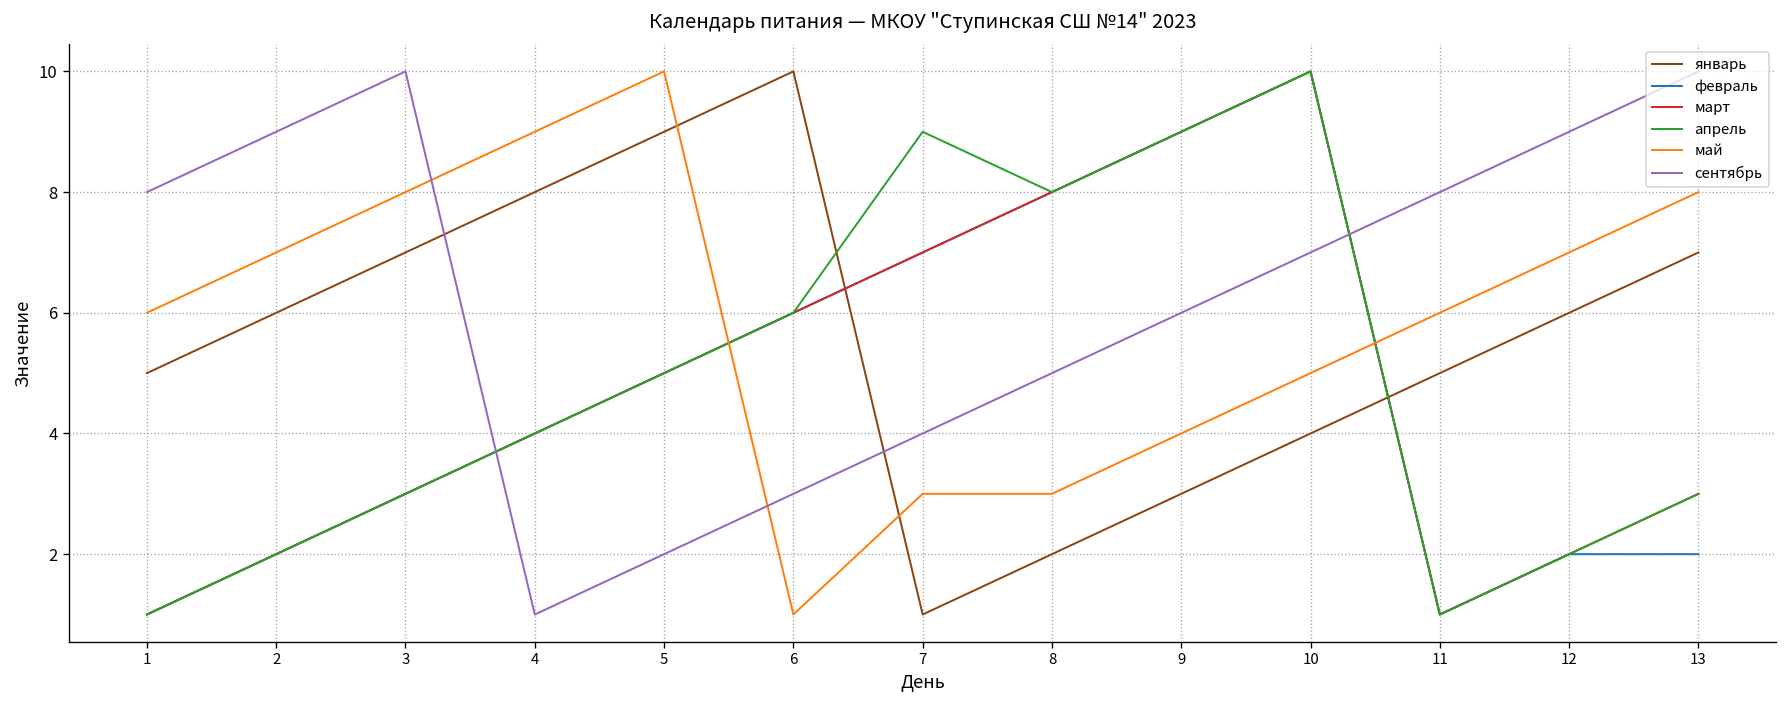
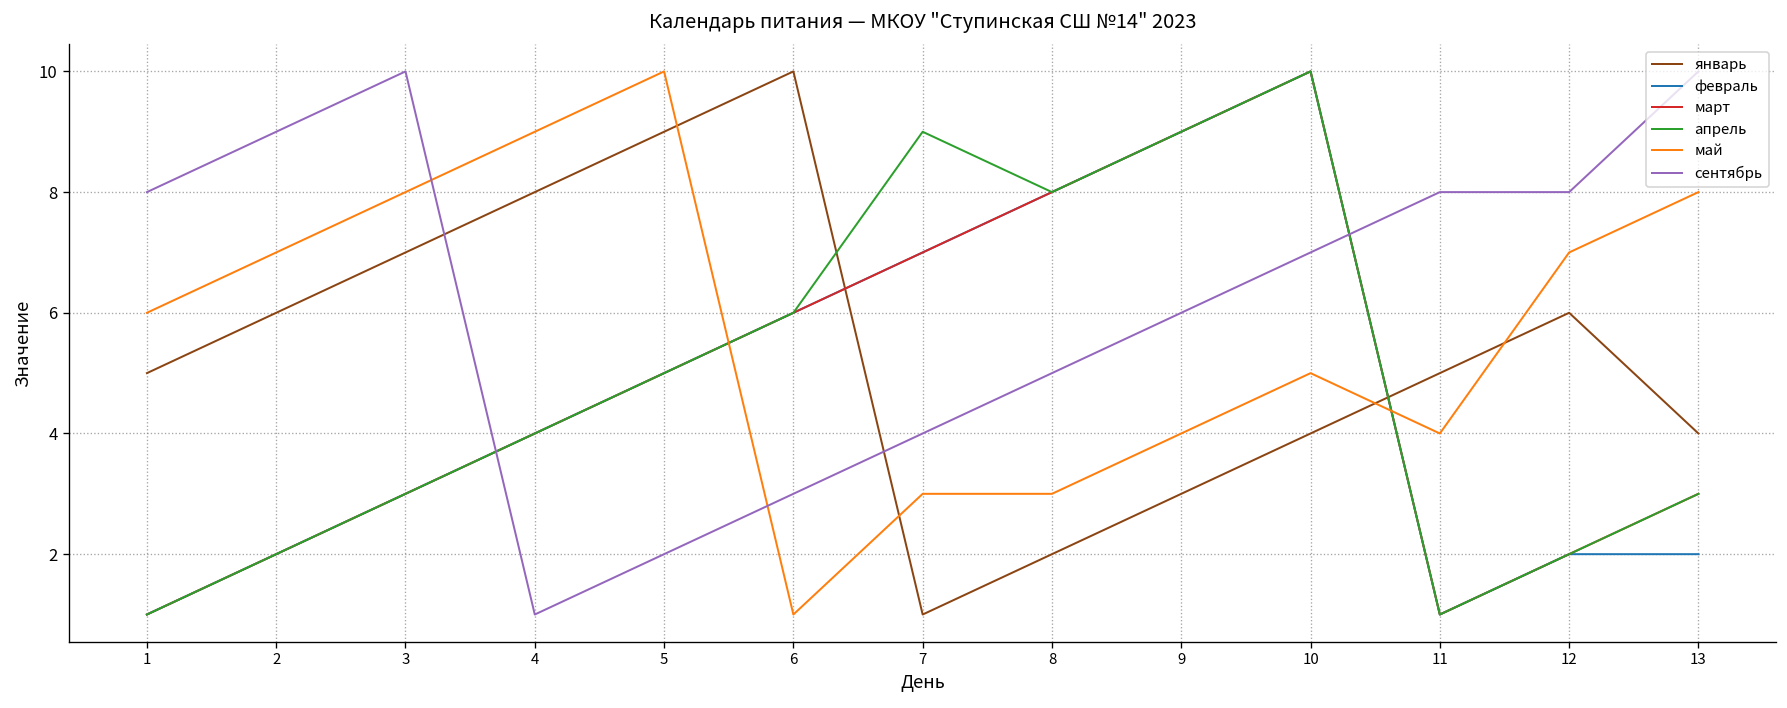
май, 11: 6 -> 4
сентябрь, 12: 9 -> 8
январь, 13: 7 -> 4
